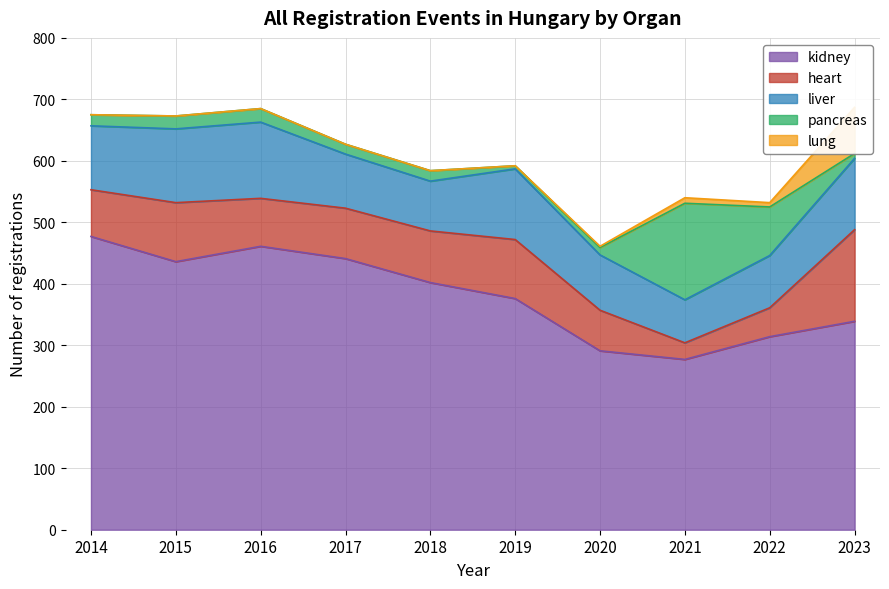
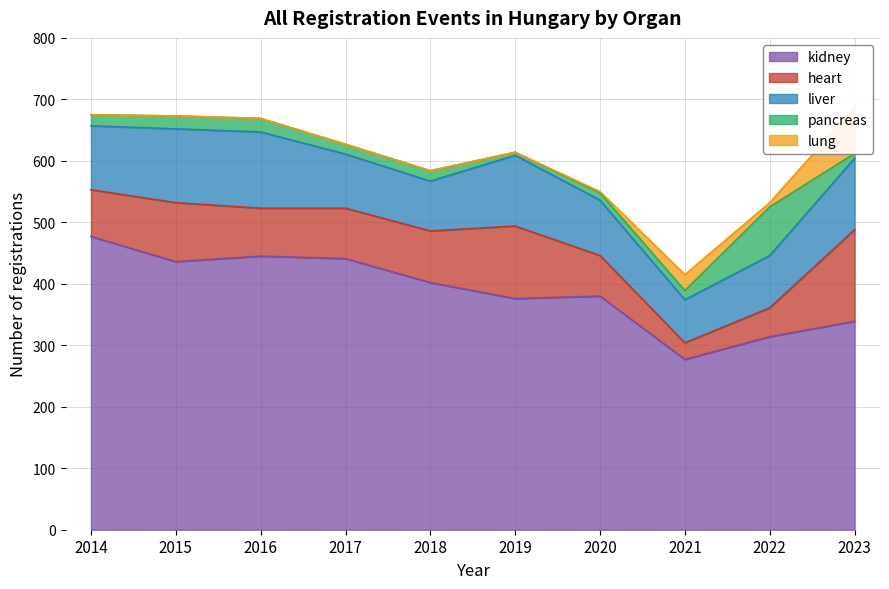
kidney, 2016: 460 -> 450
heart, 2019: 100 -> 120
kidney, 2020: 290 -> 380
pancreas, 2021: 160 -> 20
lung, 2021: 10 -> 30
